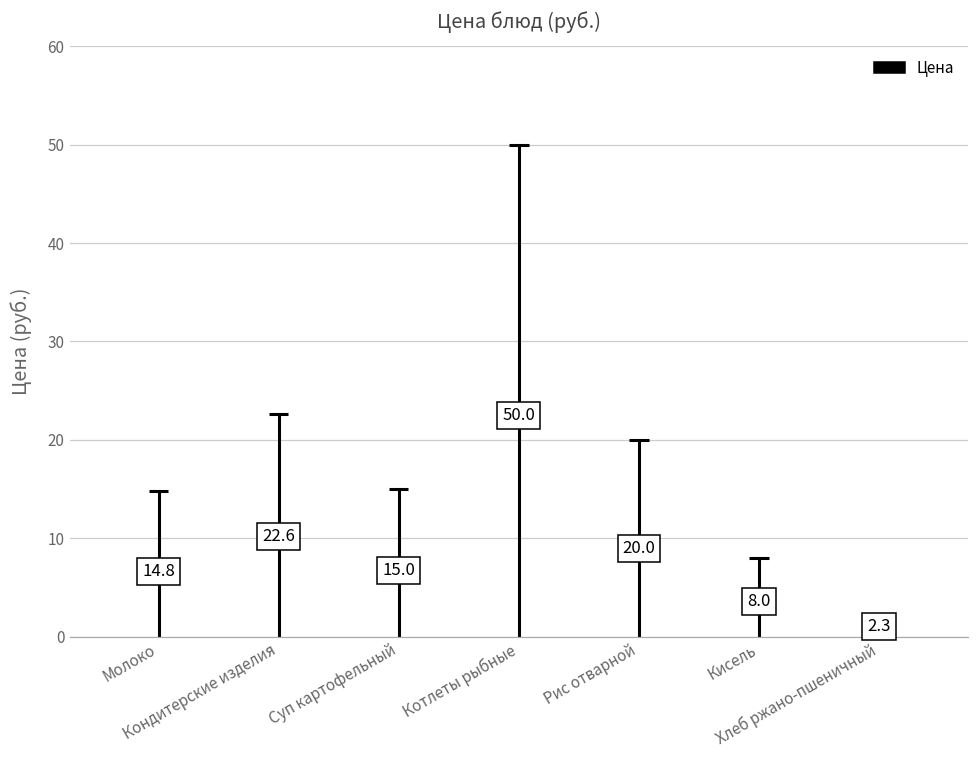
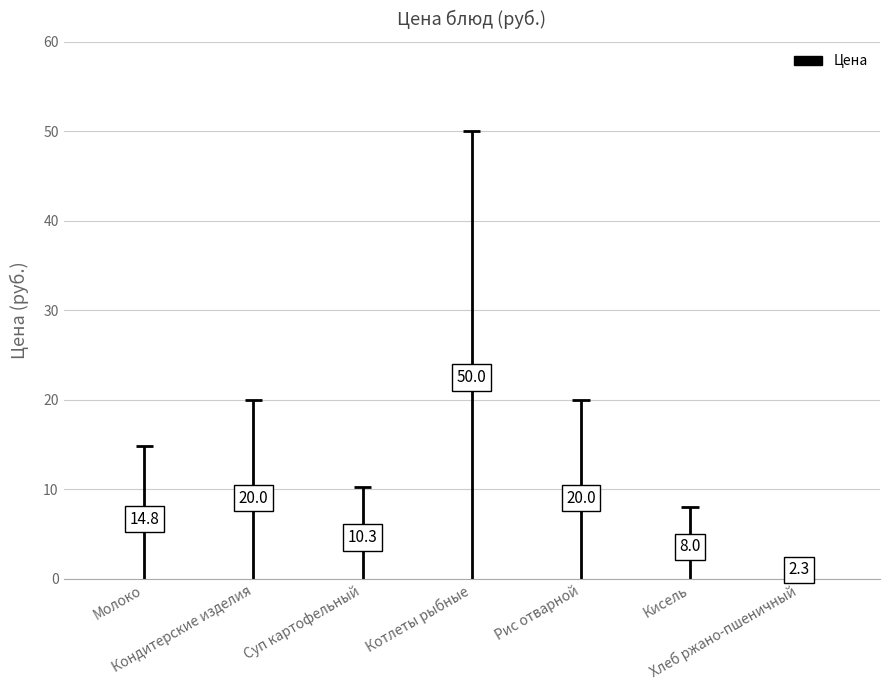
Кондитерские изделия: 22.6 -> 20.0
Суп картофельный: 15.0 -> 10.3
